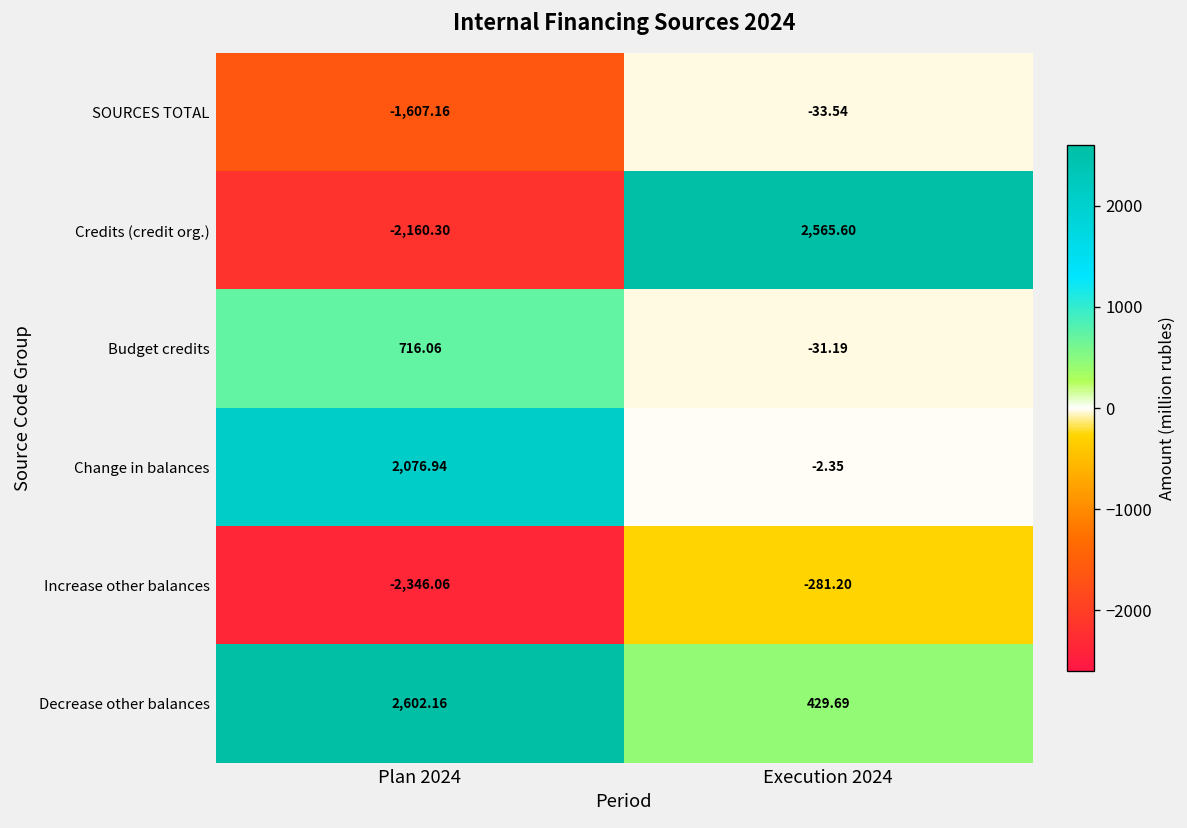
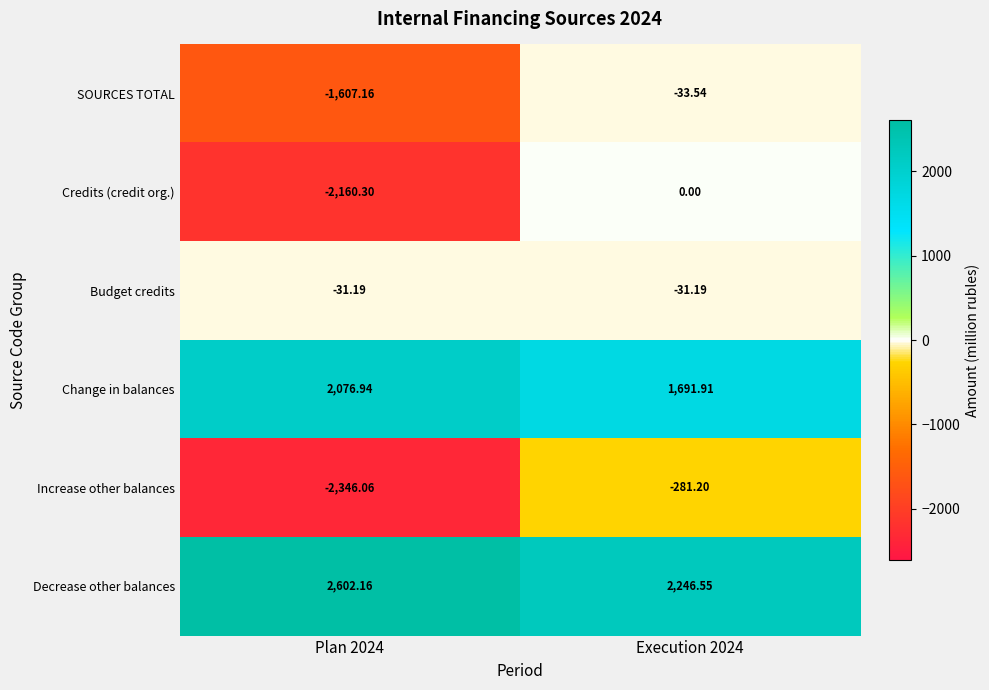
Credits (credit org.), Execution 2024: 2,565.60 -> 0.00
Budget credits, Plan 2024: 716.06 -> -31.19
Change in balances, Execution 2024: -2.35 -> 1,691.91
Decrease other balances, Execution 2024: 429.69 -> 2,246.55
